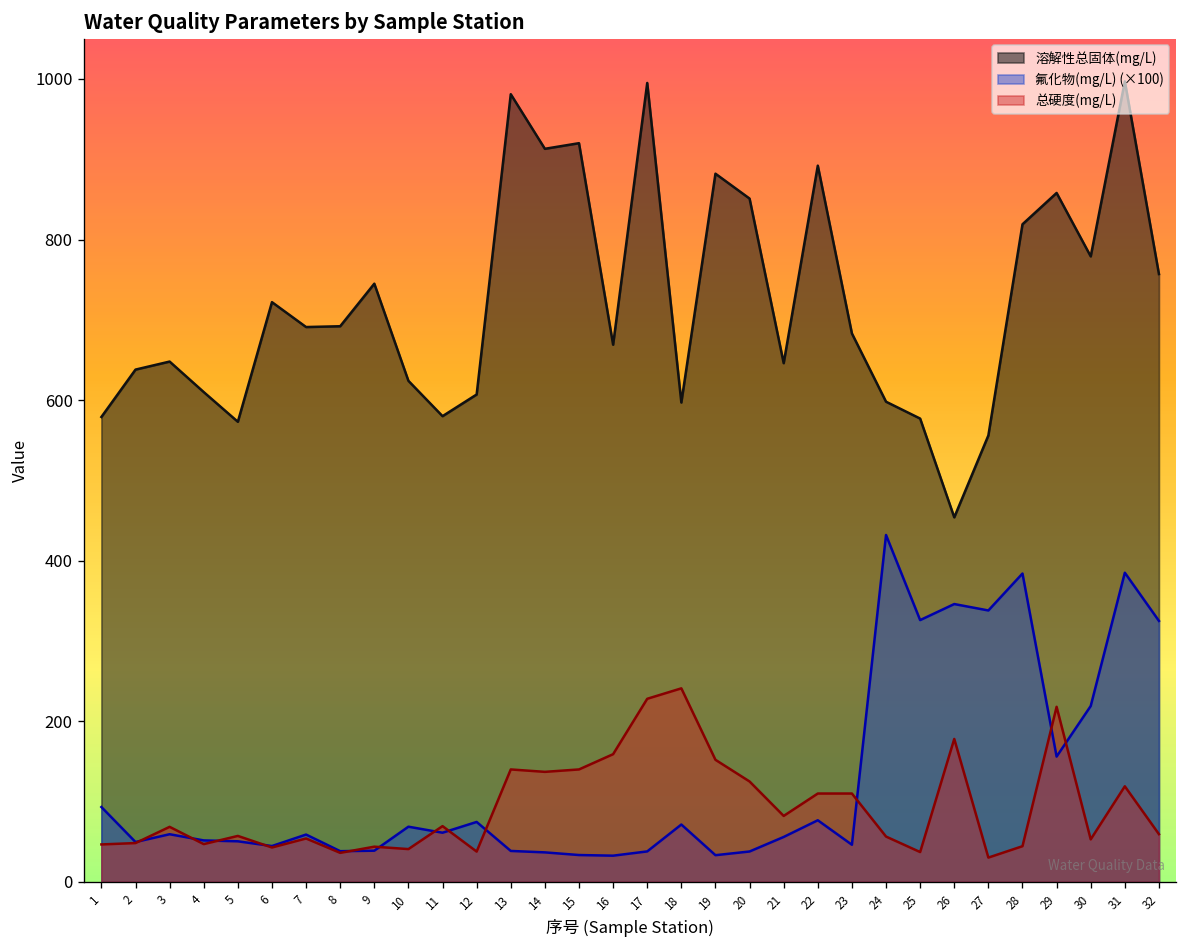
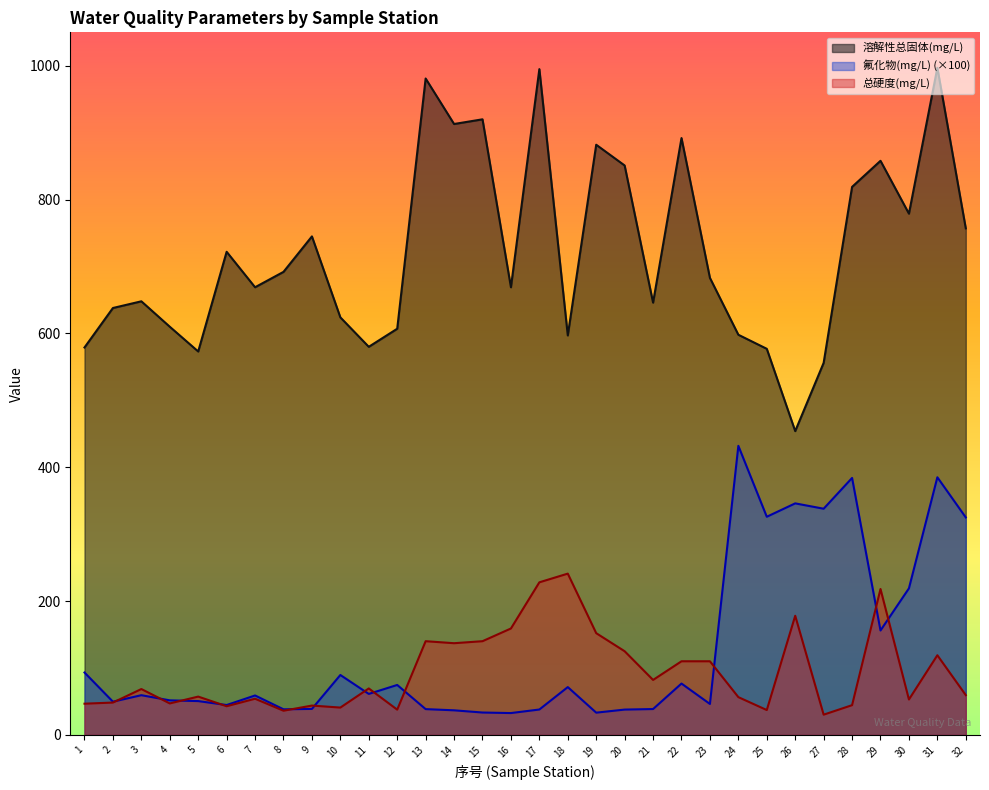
溶解性总固体(mg/L), 7: 690 -> 670
氟化物(mg/L) (×100), 10: 70 -> 90
氟化物(mg/L) (×100), 21: 60 -> 40
